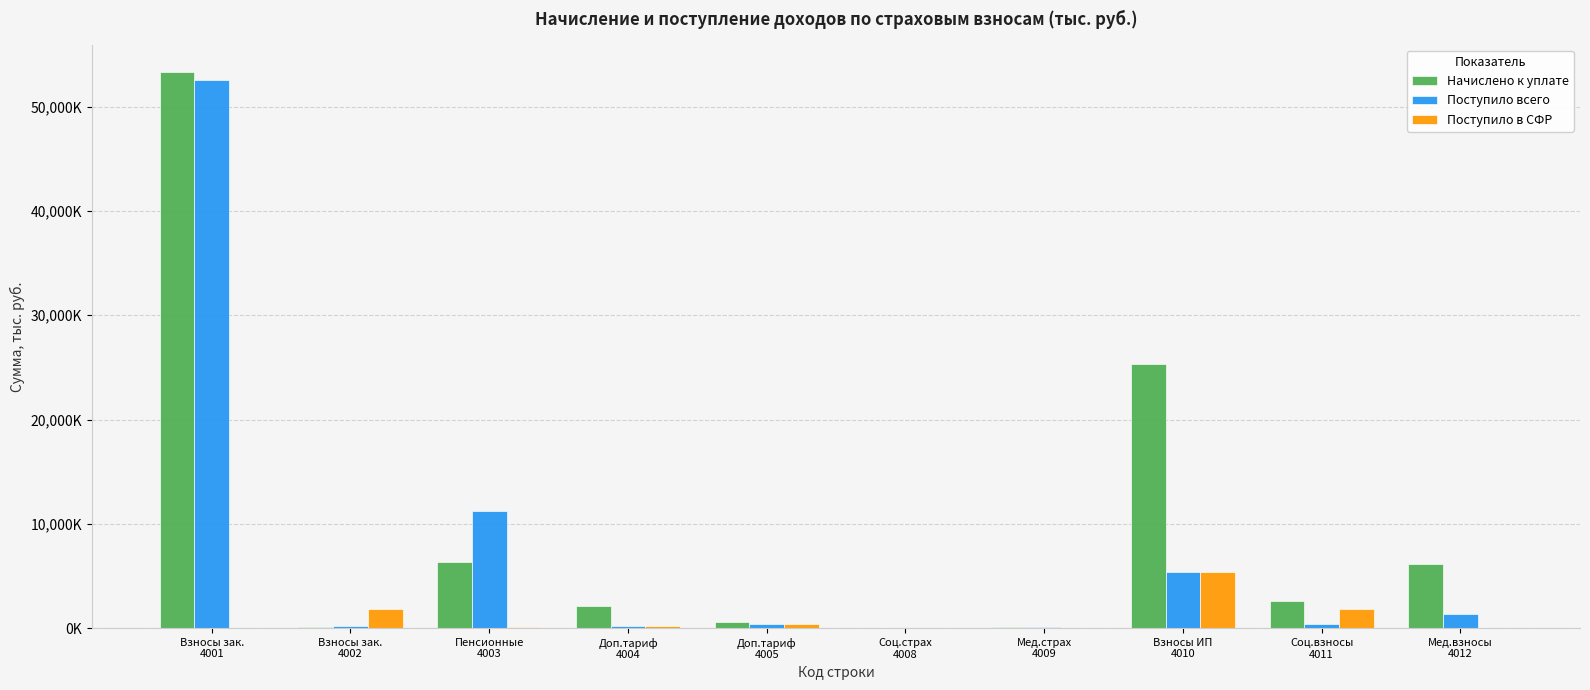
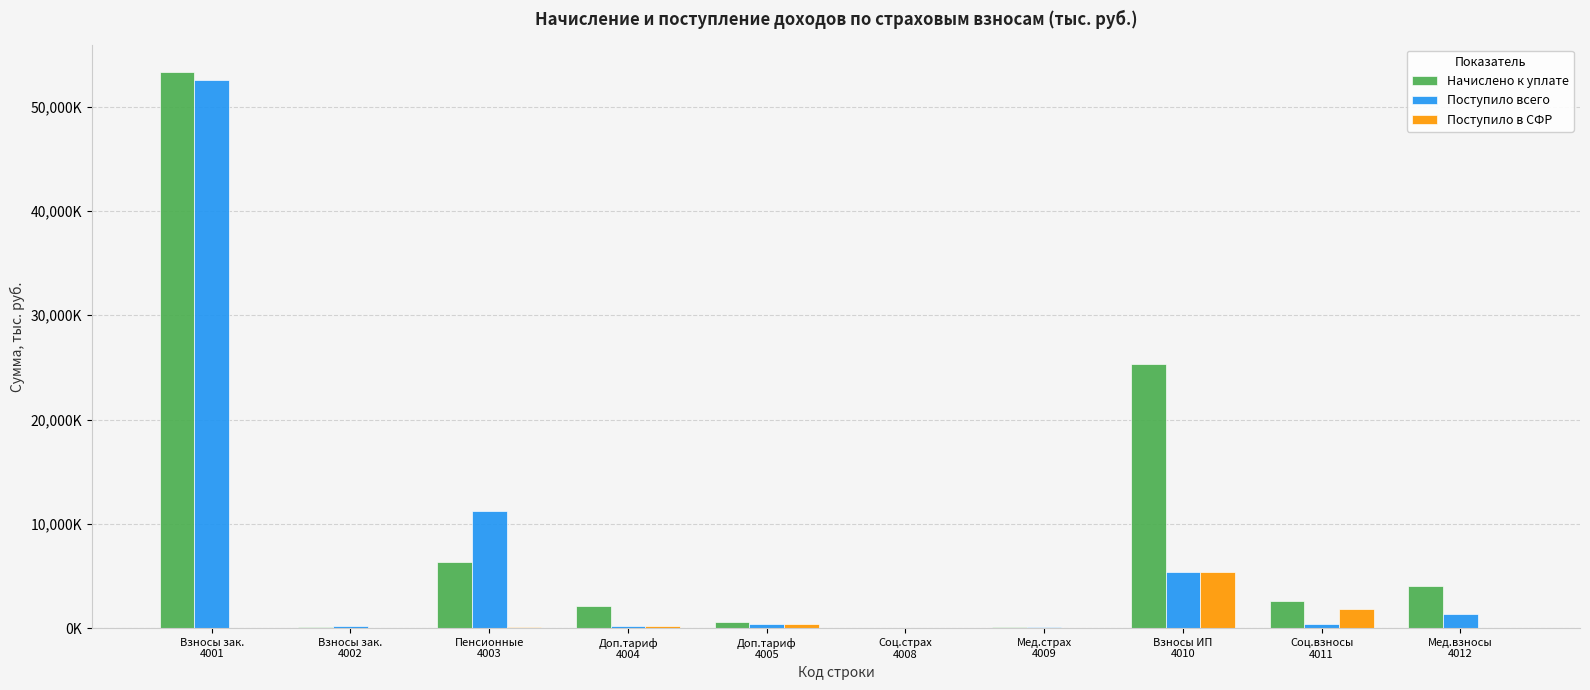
Поступило в СФР, Взносы зак. 4002: 1,800,000 -> 0
Начислено к уплате, Мед.взносы 4012: 6,200,000 -> 4,000,000
